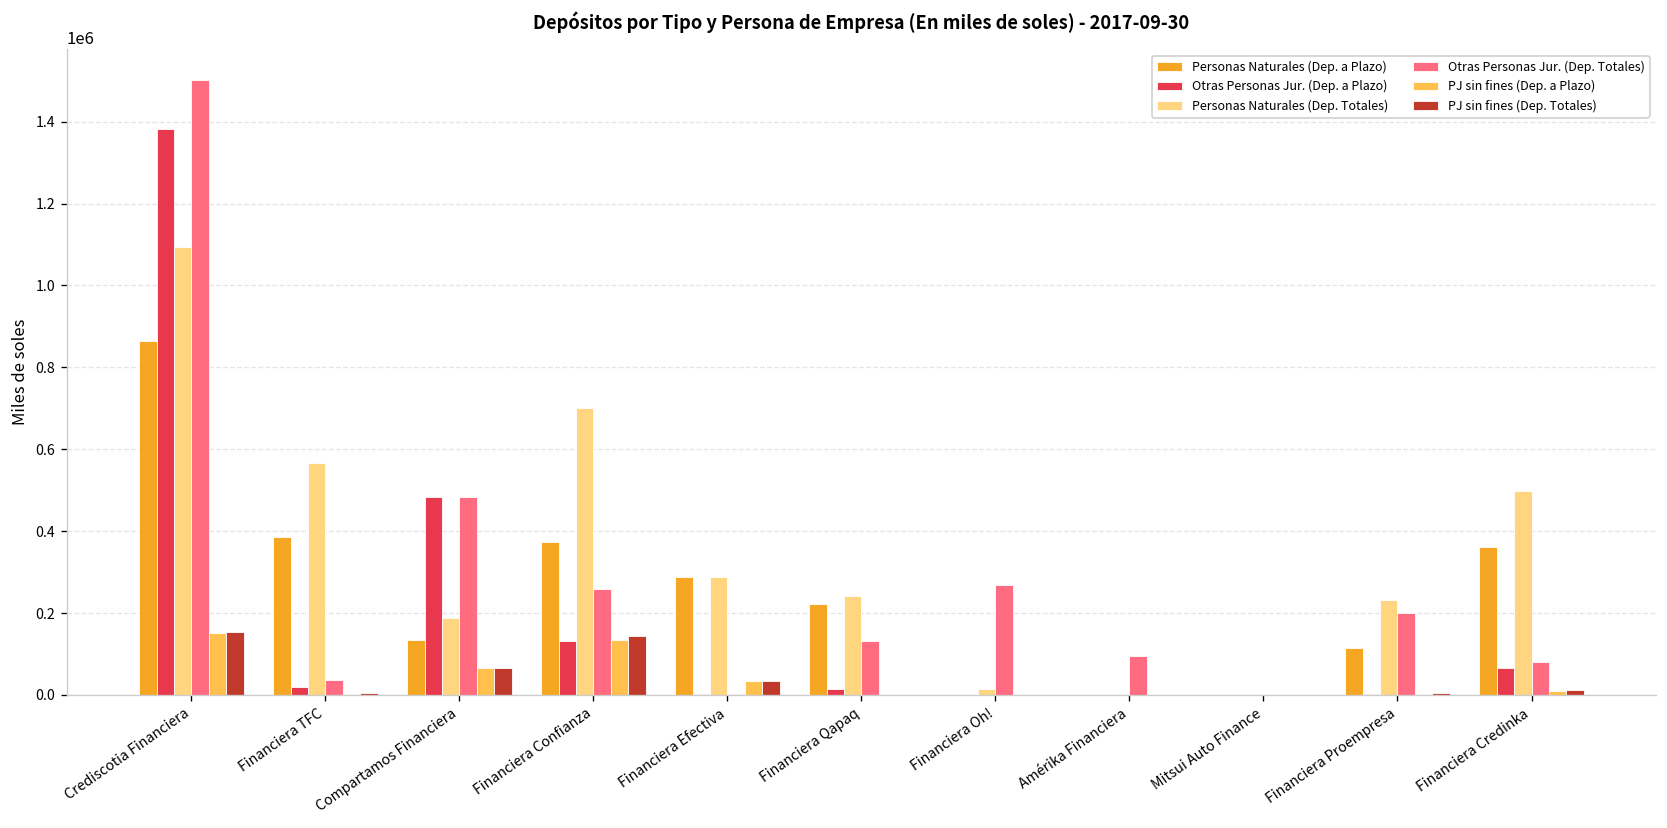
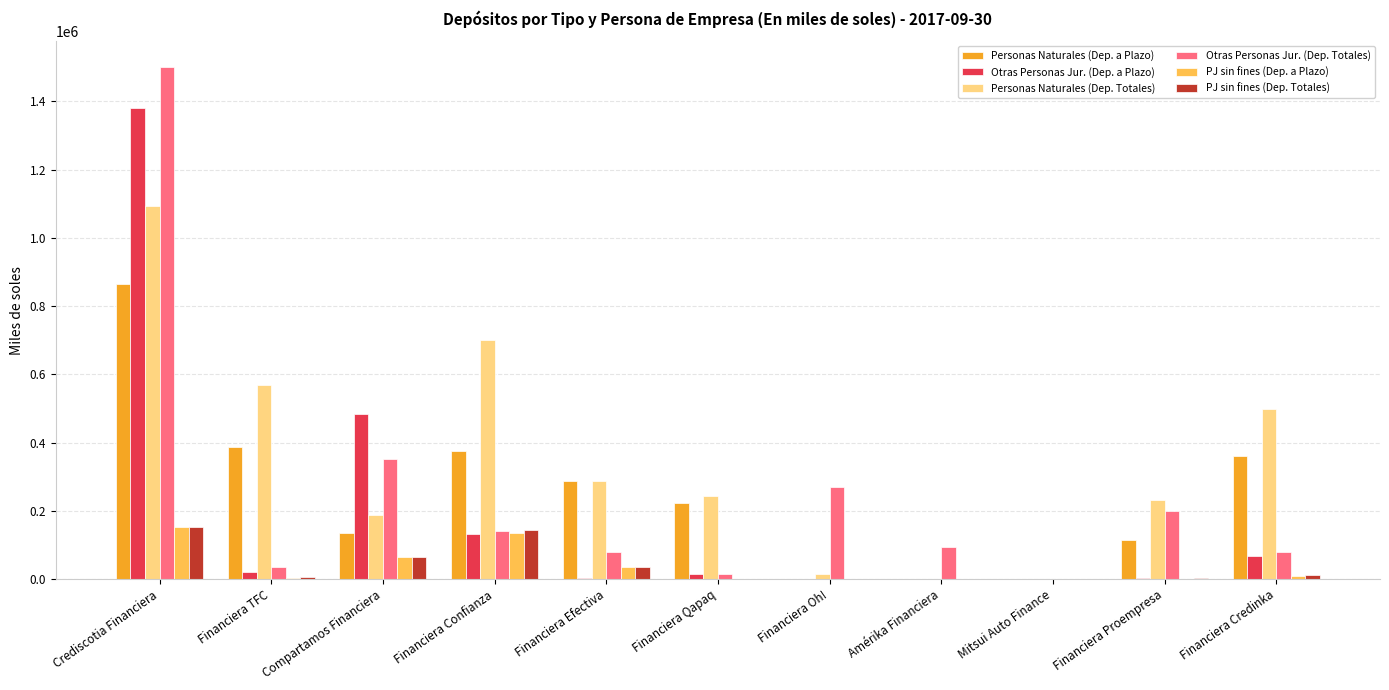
Otras Personas Jur. (Dep. Totales), Compartamos Financiera: 480000 -> 350000
Otras Personas Jur. (Dep. Totales), Financiera Confianza: 260000 -> 140000
Otras Personas Jur. (Dep. Totales), Financiera Efectiva: 0 -> 80000
Otras Personas Jur. (Dep. Totales), Financiera Qapaq: 130000 -> 10000
